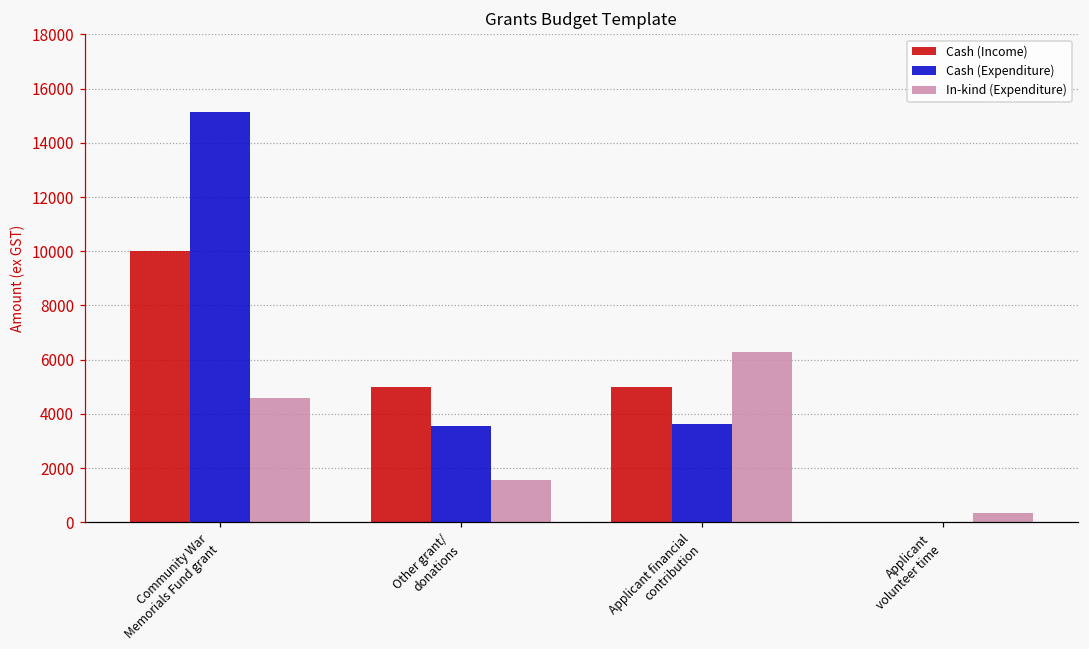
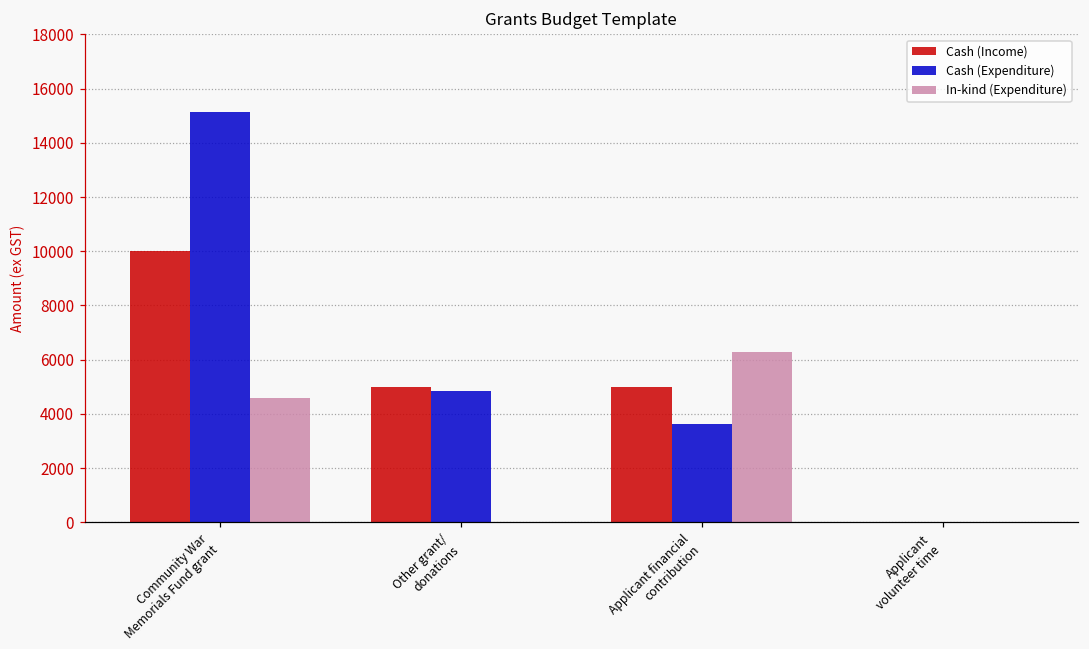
Cash (Expenditure), Other grant/ donations: 3600 -> 4800
In-kind (Expenditure), Other grant/ donations: 1600 -> 0
In-kind (Expenditure), Applicant volunteer time: 300 -> 0
